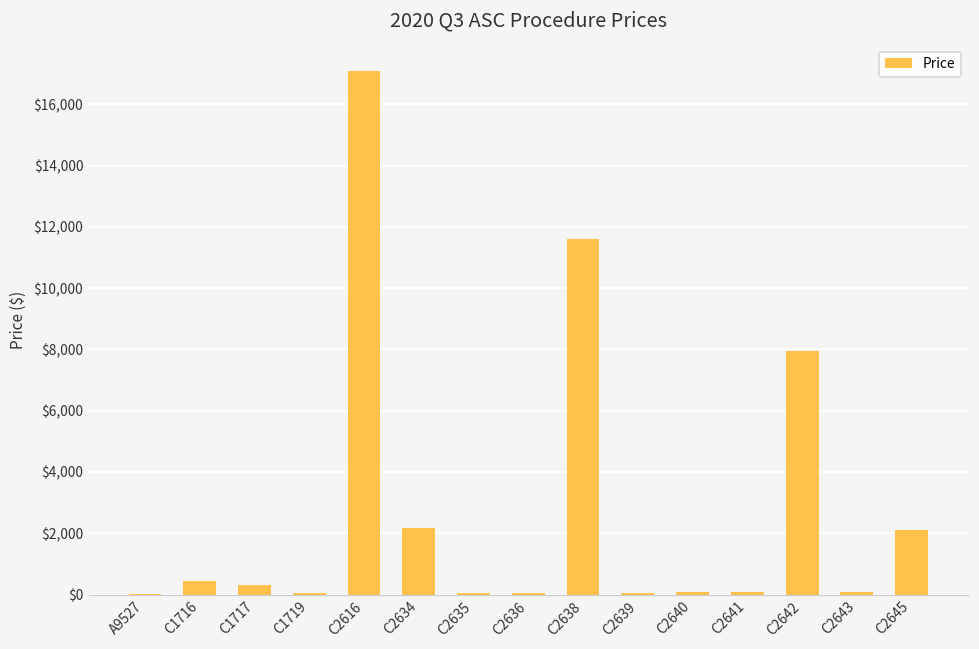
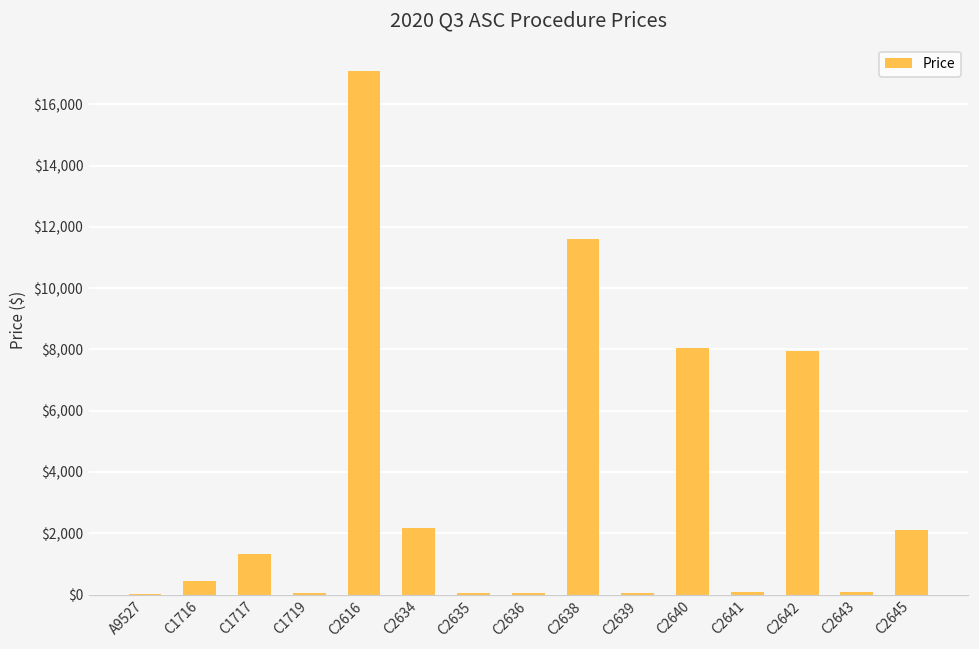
C1717: $300 -> $1,300
C2640: $100 -> $8,100
